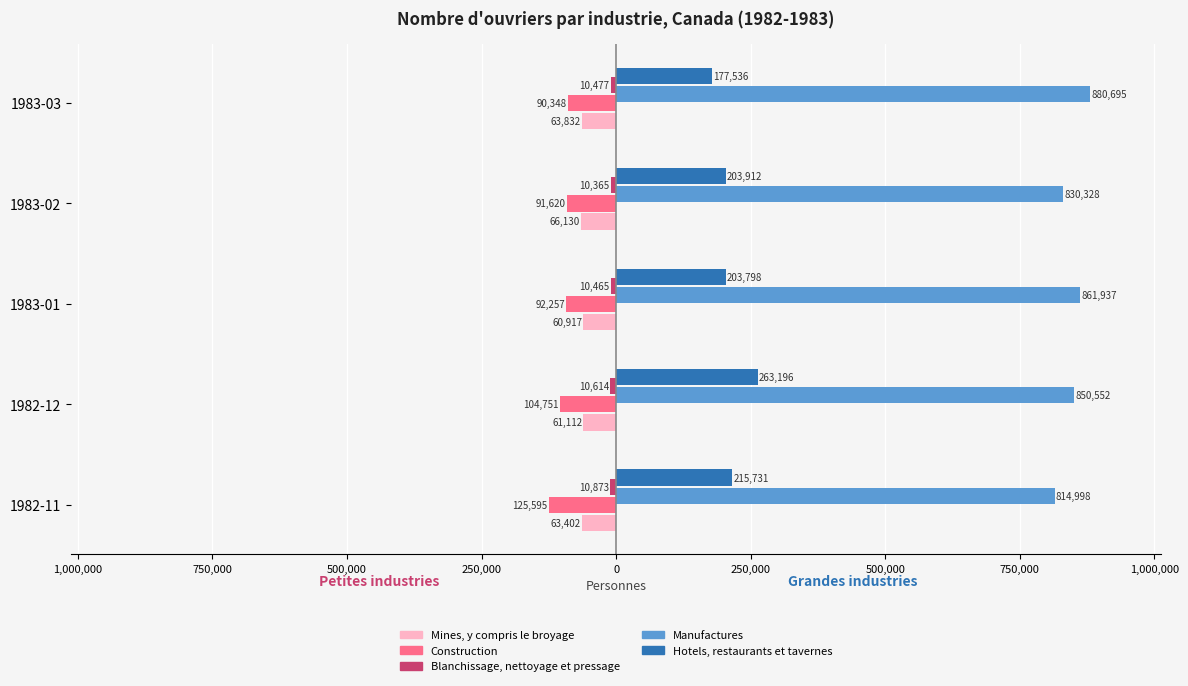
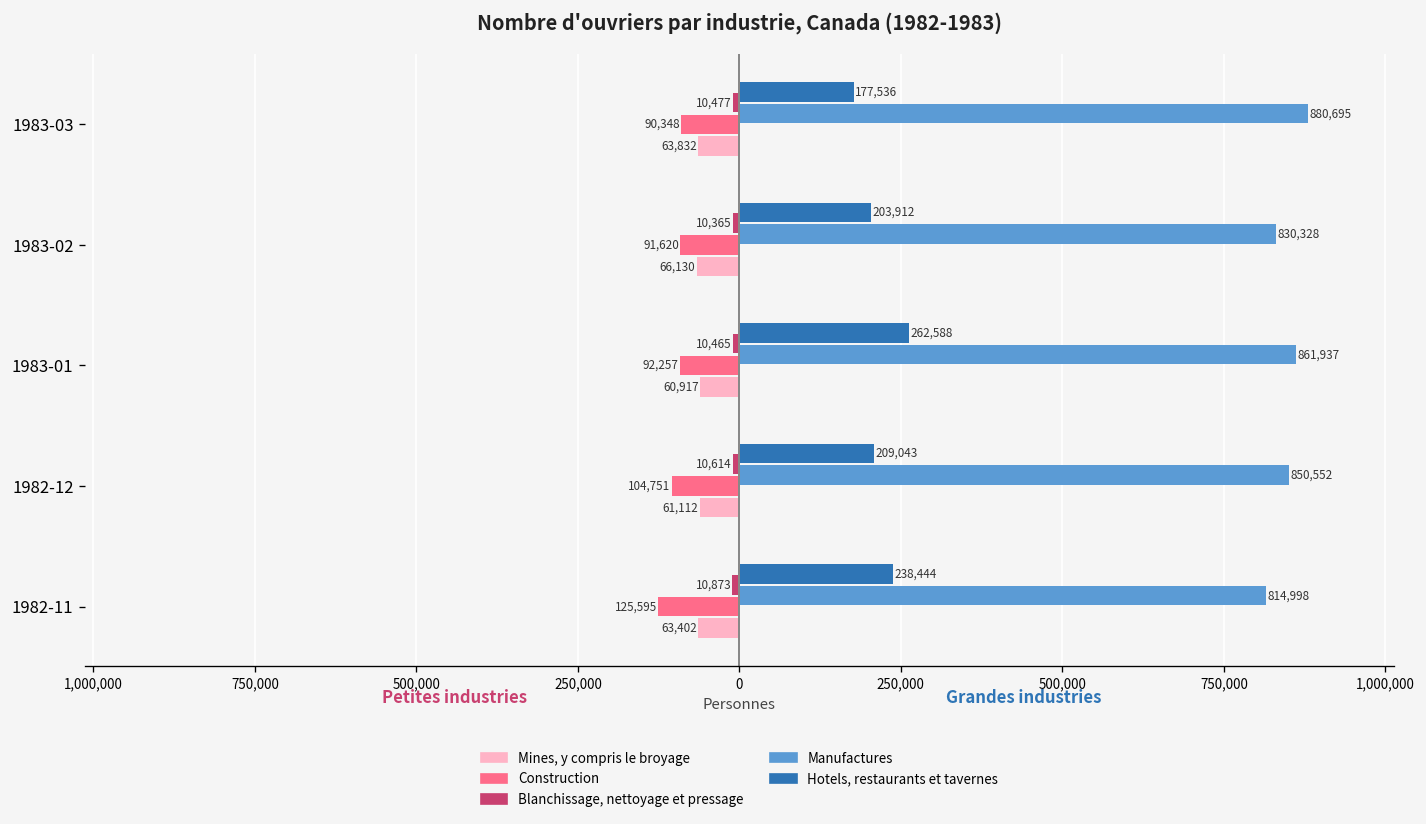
Hotels, restaurants et tavernes, 1983-01: 203,798 -> 262,588
Hotels, restaurants et tavernes, 1982-12: 263,196 -> 209,043
Hotels, restaurants et tavernes, 1982-11: 215,731 -> 238,444
